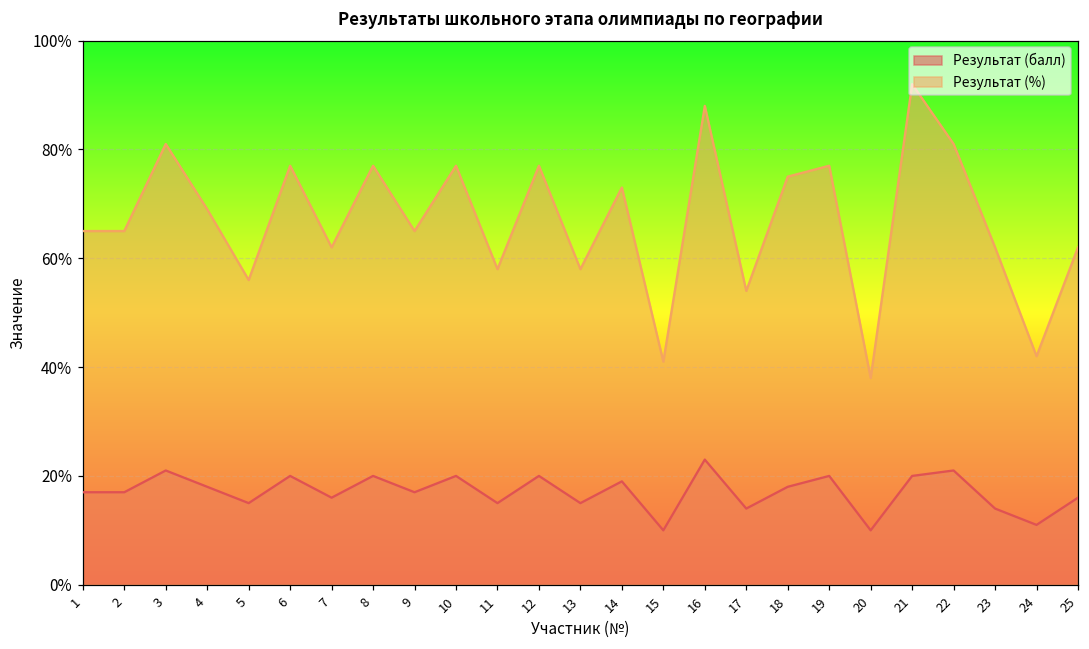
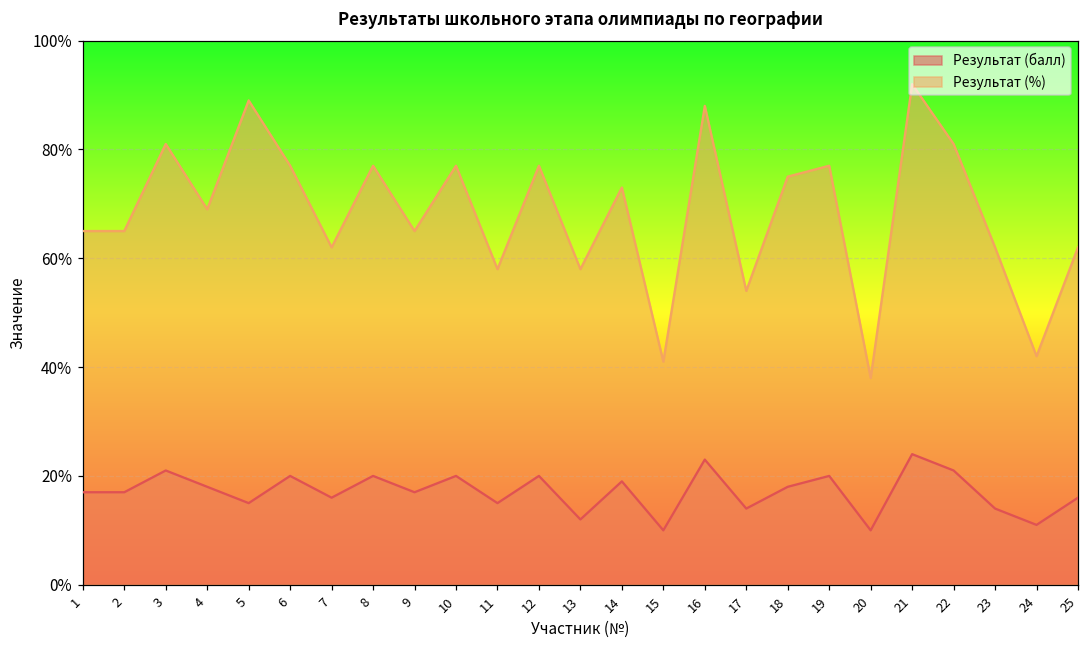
Результат (%), 5: 56% -> 89%
Результат (балл), 13: 15% -> 12%
Результат (балл), 21: 20% -> 24%
